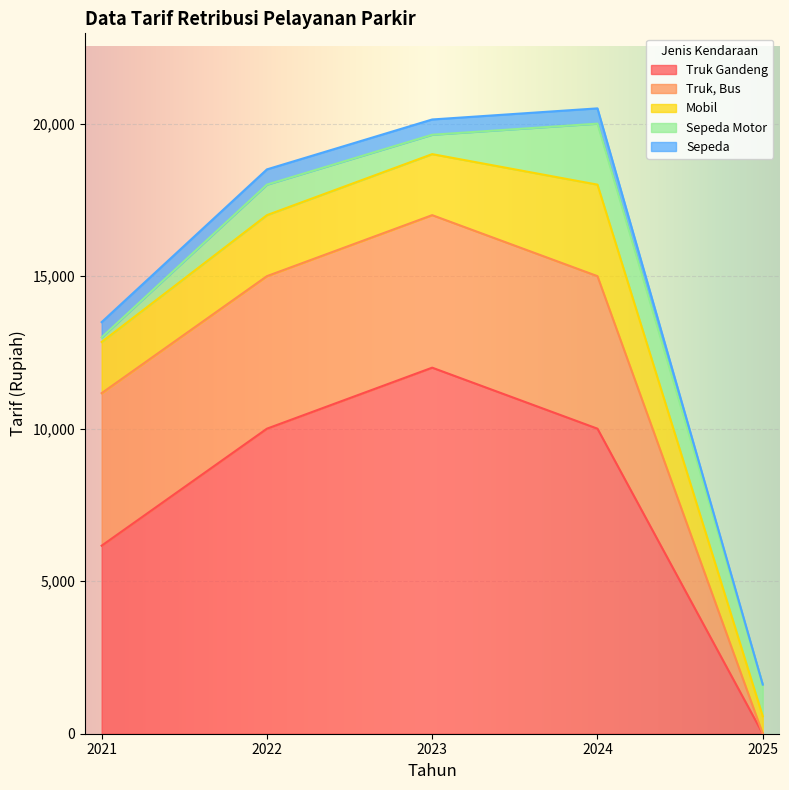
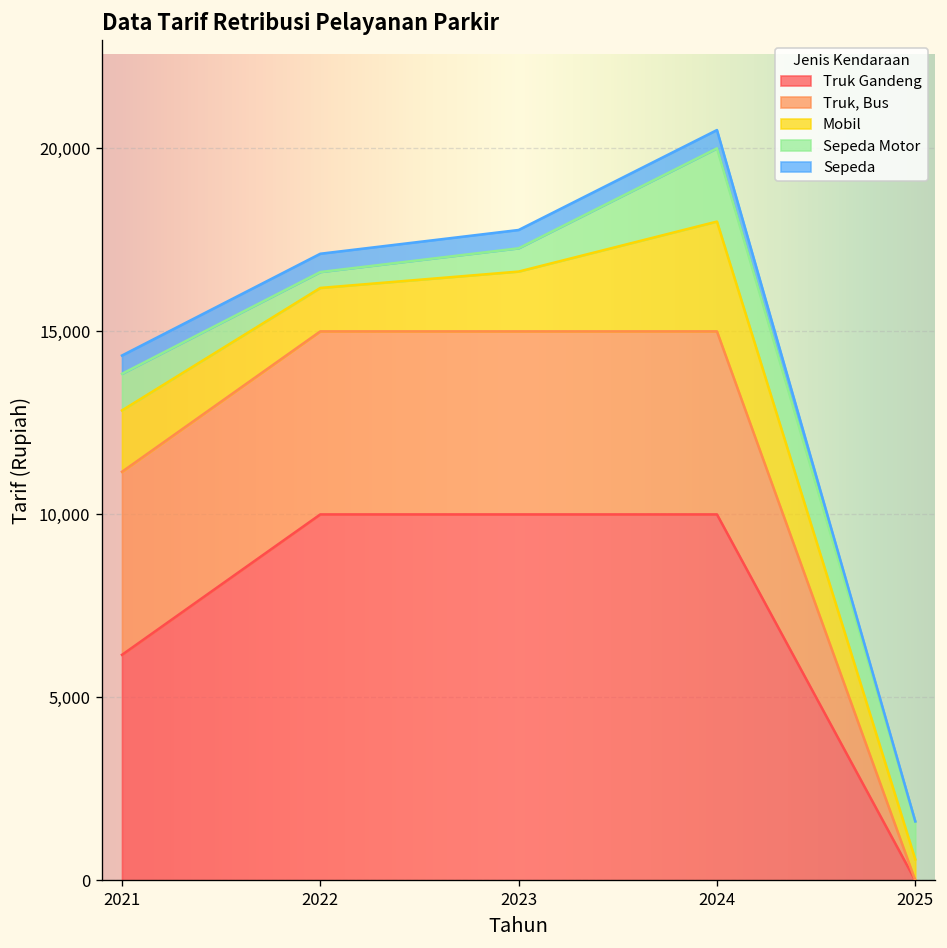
Sepeda Motor, 2021: 200 -> 1,000
Mobil, 2022: 2,000 -> 1,200
Sepeda Motor, 2022: 1,000 -> 400
Truk Gandeng, 2023: 12,000 -> 10,000
Mobil, 2023: 2,000 -> 1,600
